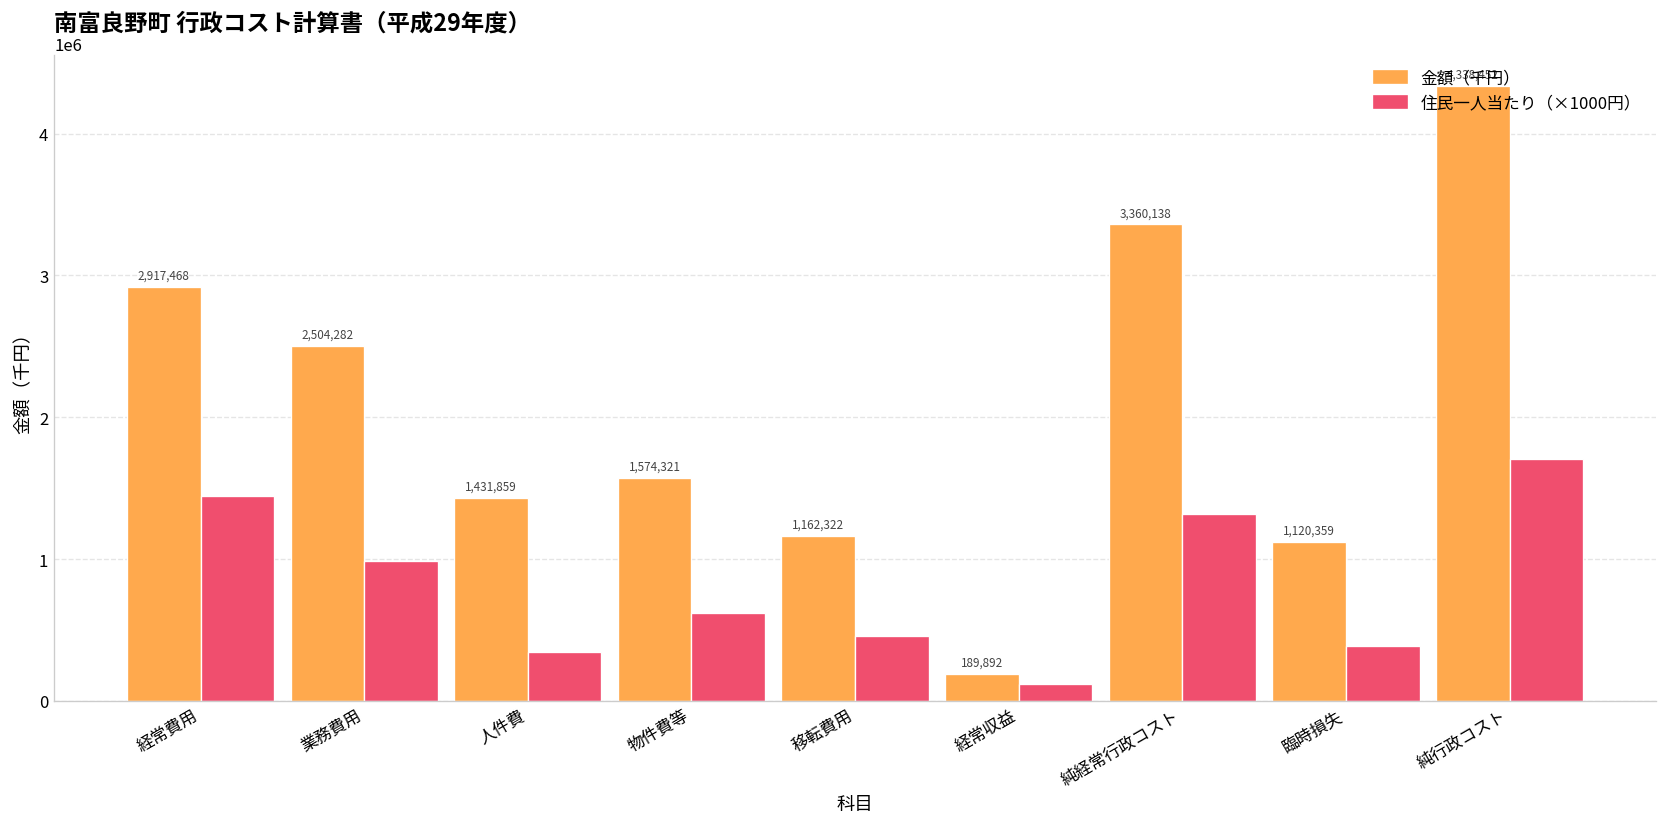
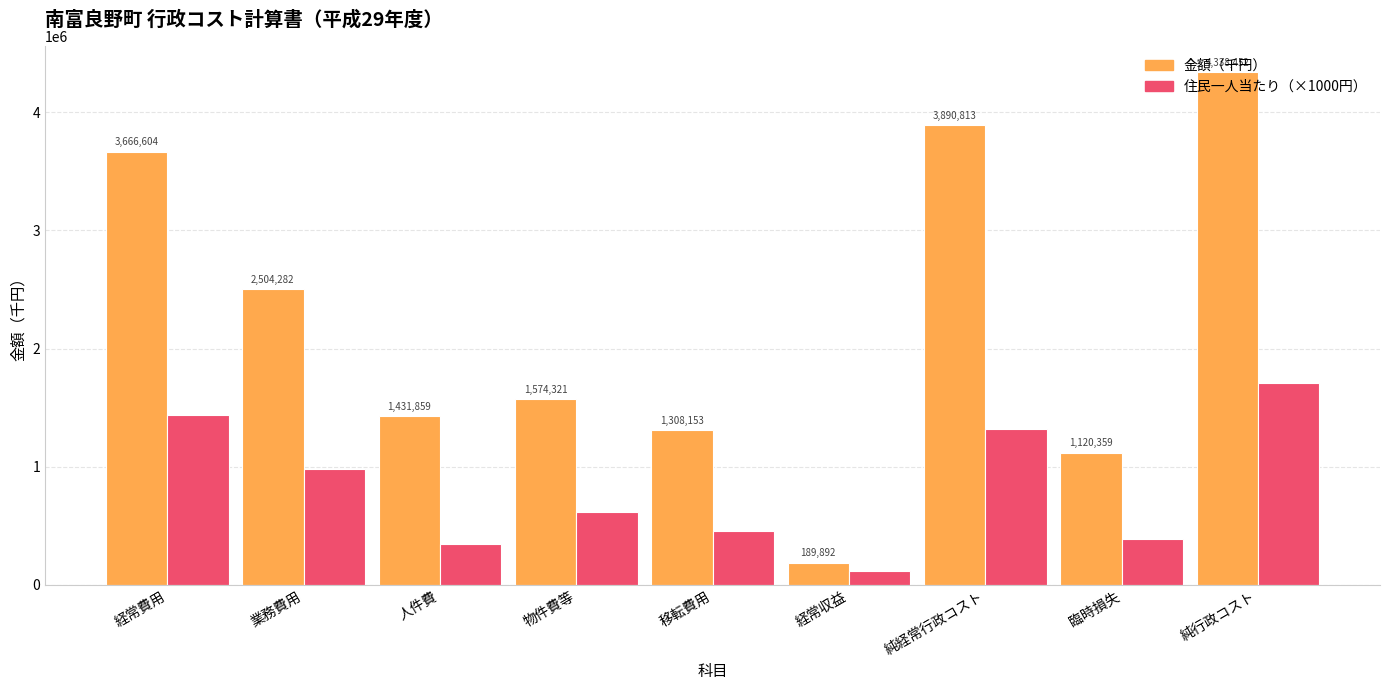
金額（千円）, 経常費用: 2,917,468 -> 3,666,604
金額（千円）, 移転費用: 1,162,322 -> 1,308,153
金額（千円）, 純経常行政コスト: 3,360,138 -> 3,890,813
